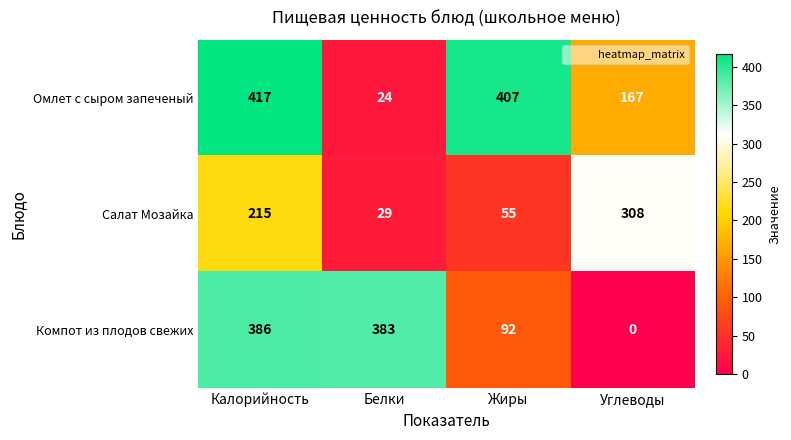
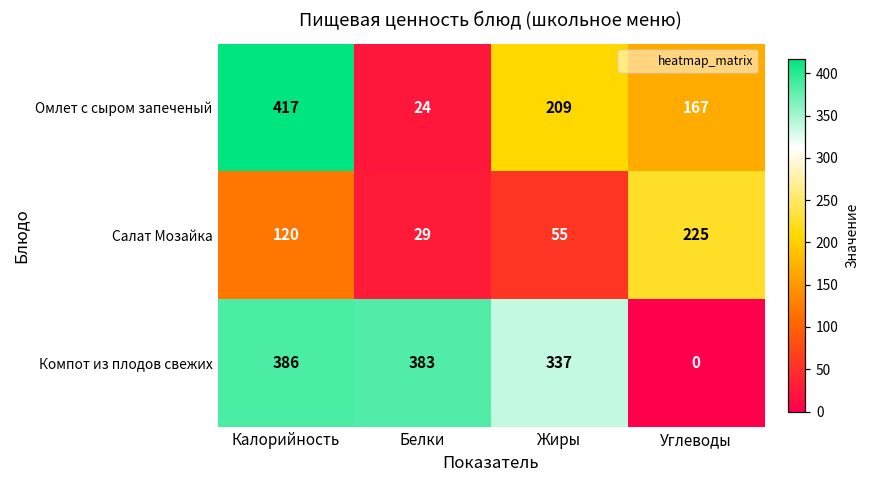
Омлет с сыром запеченый, Жиры: 407 -> 209
Салат Мозайка, Калорийность: 215 -> 120
Салат Мозайка, Углеводы: 308 -> 225
Компот из плодов свежих, Жиры: 92 -> 337
